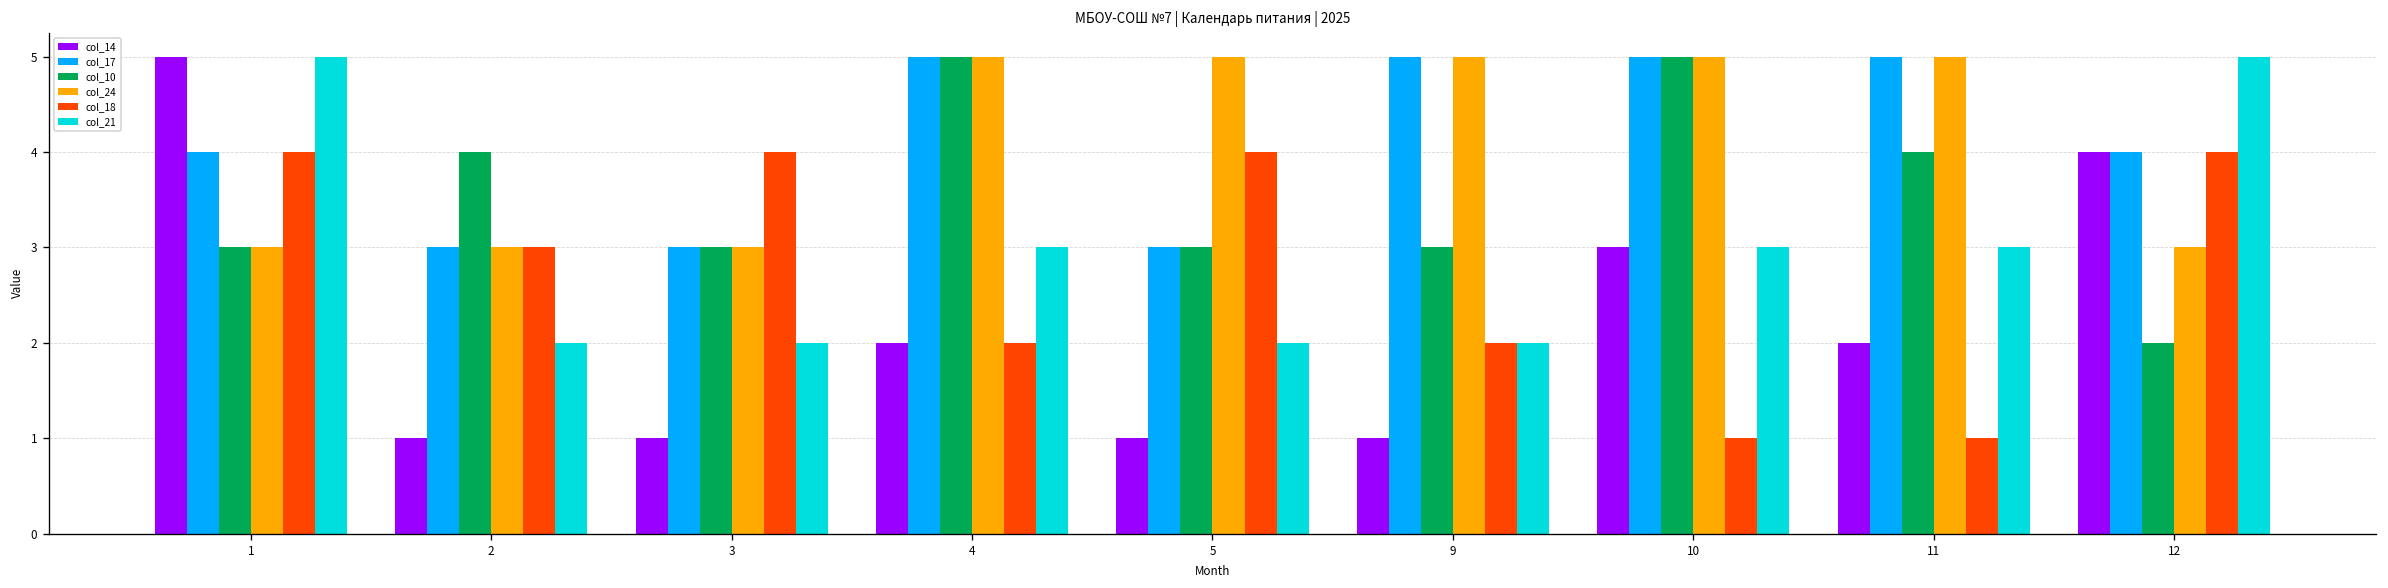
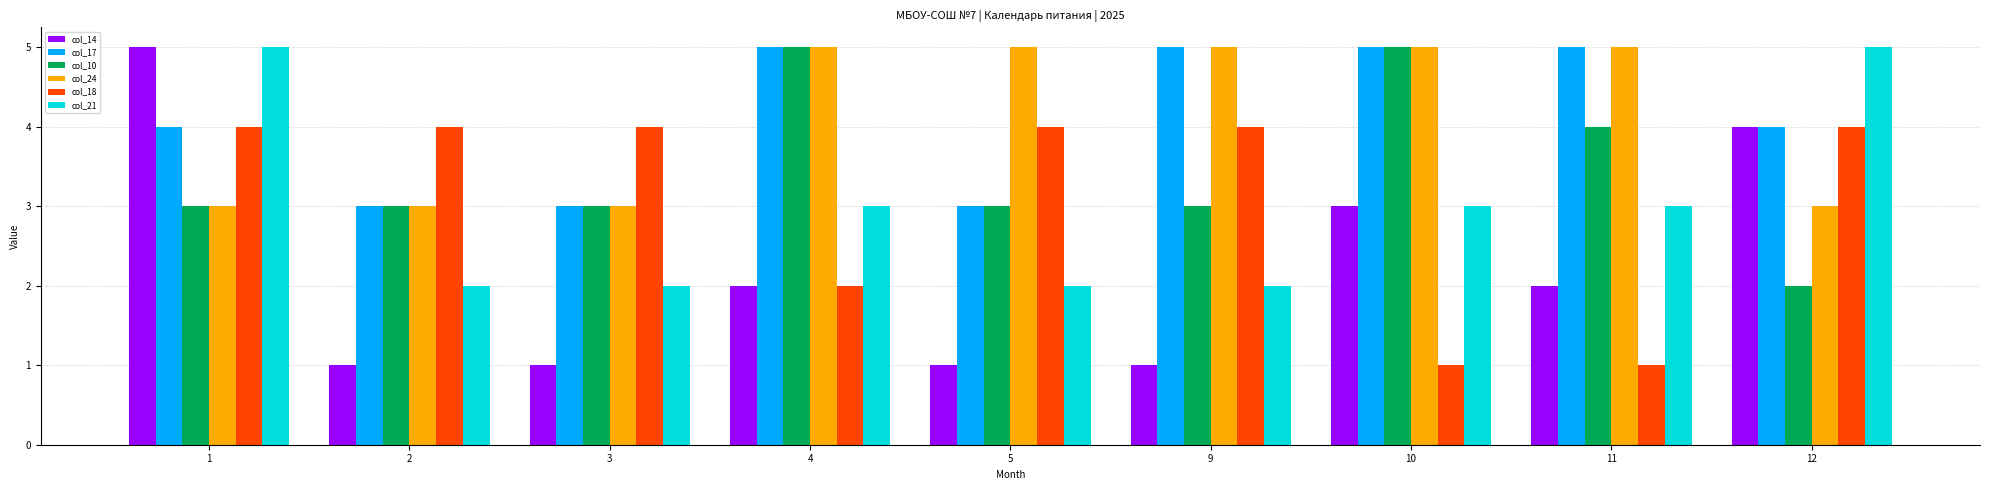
col_10, 2: 4 -> 3
col_18, 2: 3 -> 4
col_18, 9: 2 -> 4
